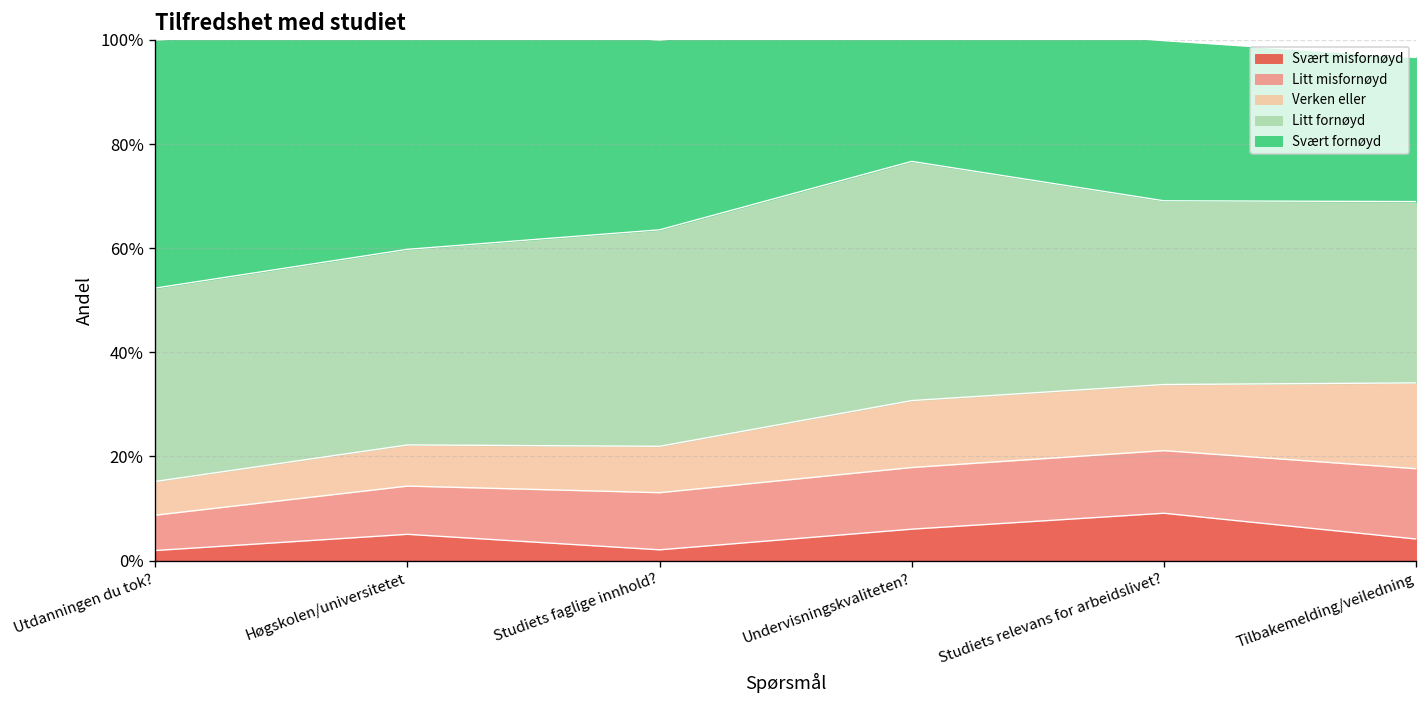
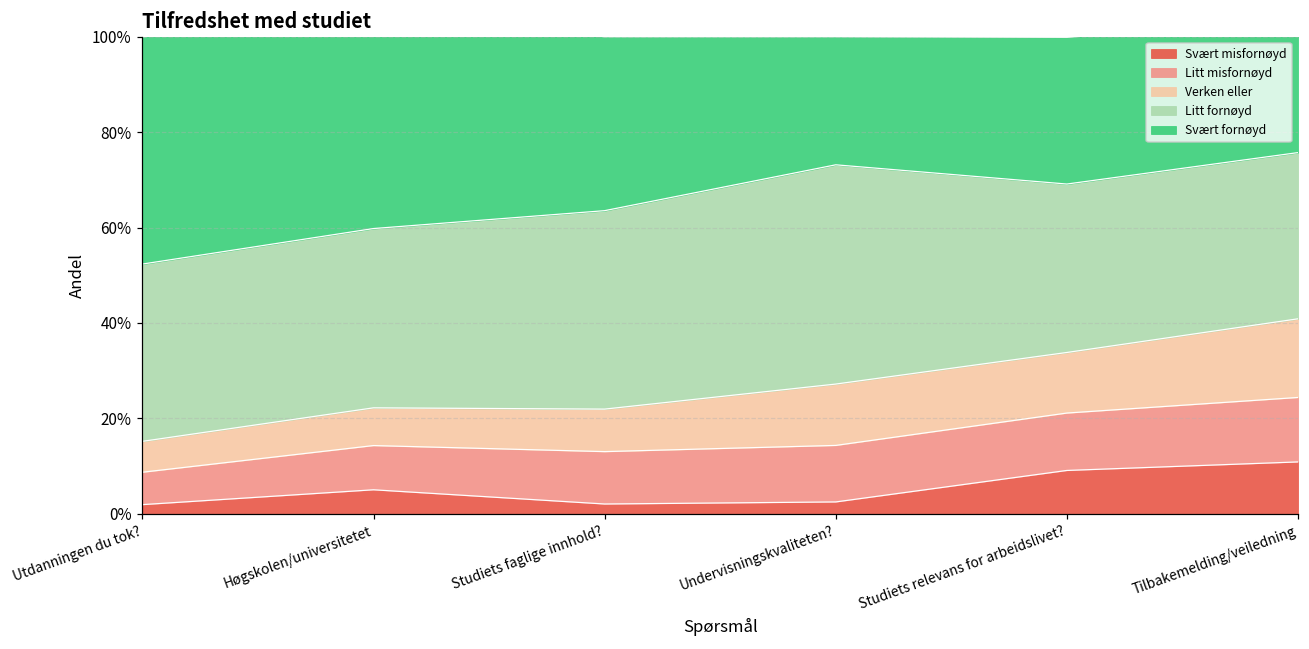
Svært misfornøyd, Undervisningskvaliteten?: 6% -> 3%
Svært misfornøyd, Tilbakemelding/veiledning: 4% -> 11%
